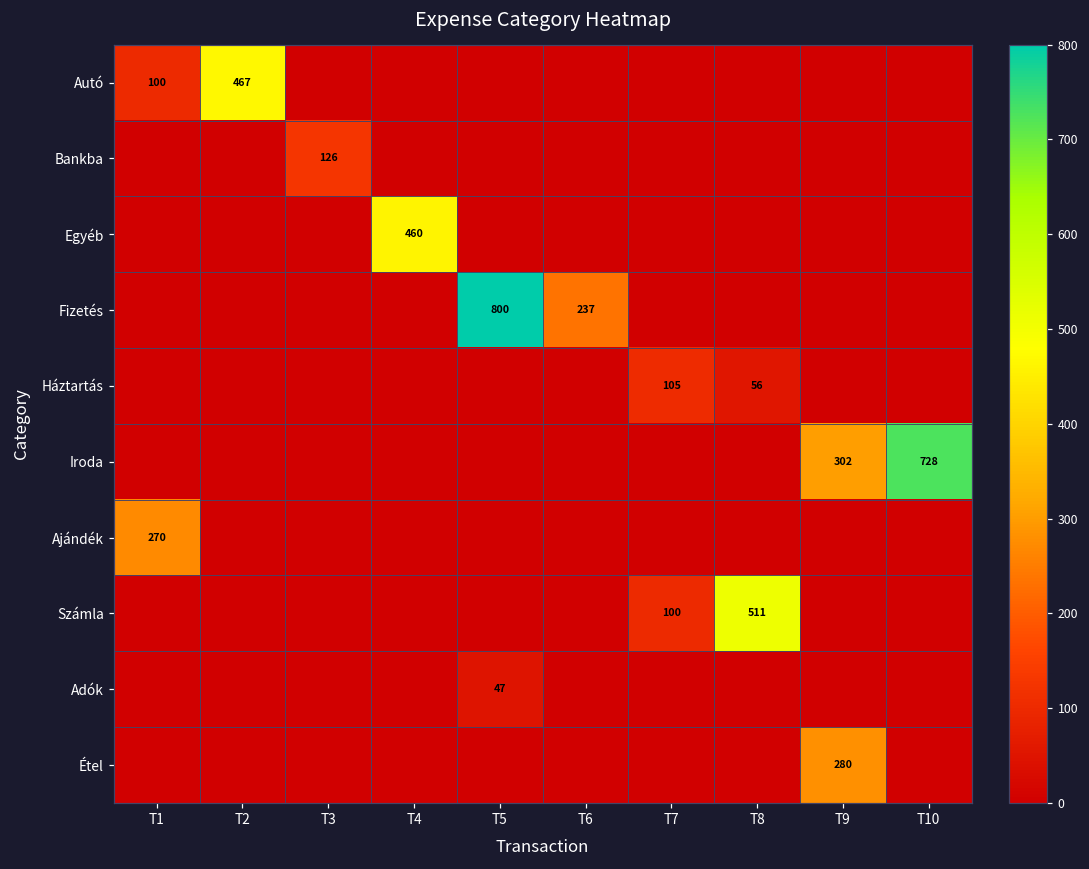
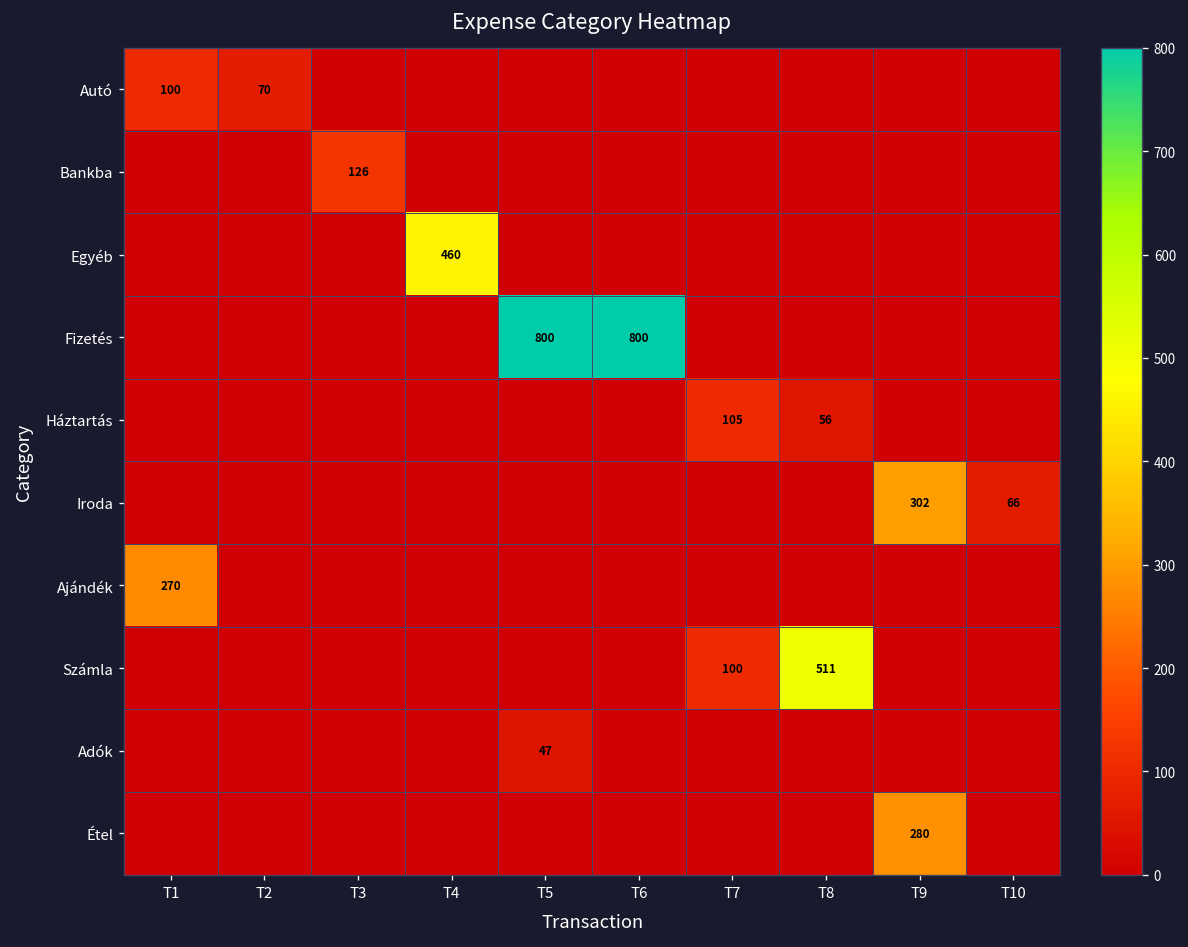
Autó, T2: 467 -> 70
Fizetés, T6: 237 -> 800
Iroda, T10: 728 -> 66
